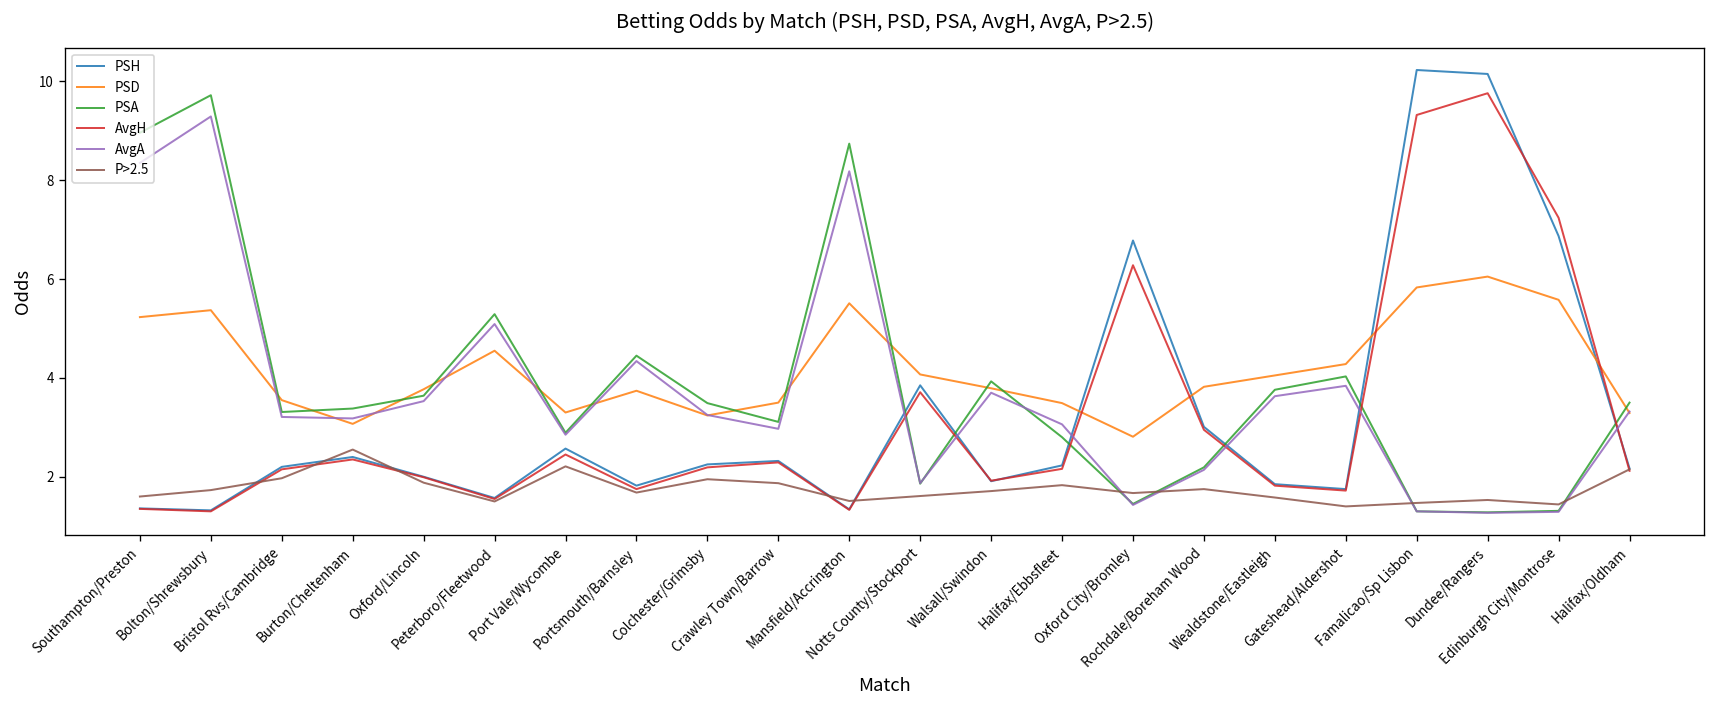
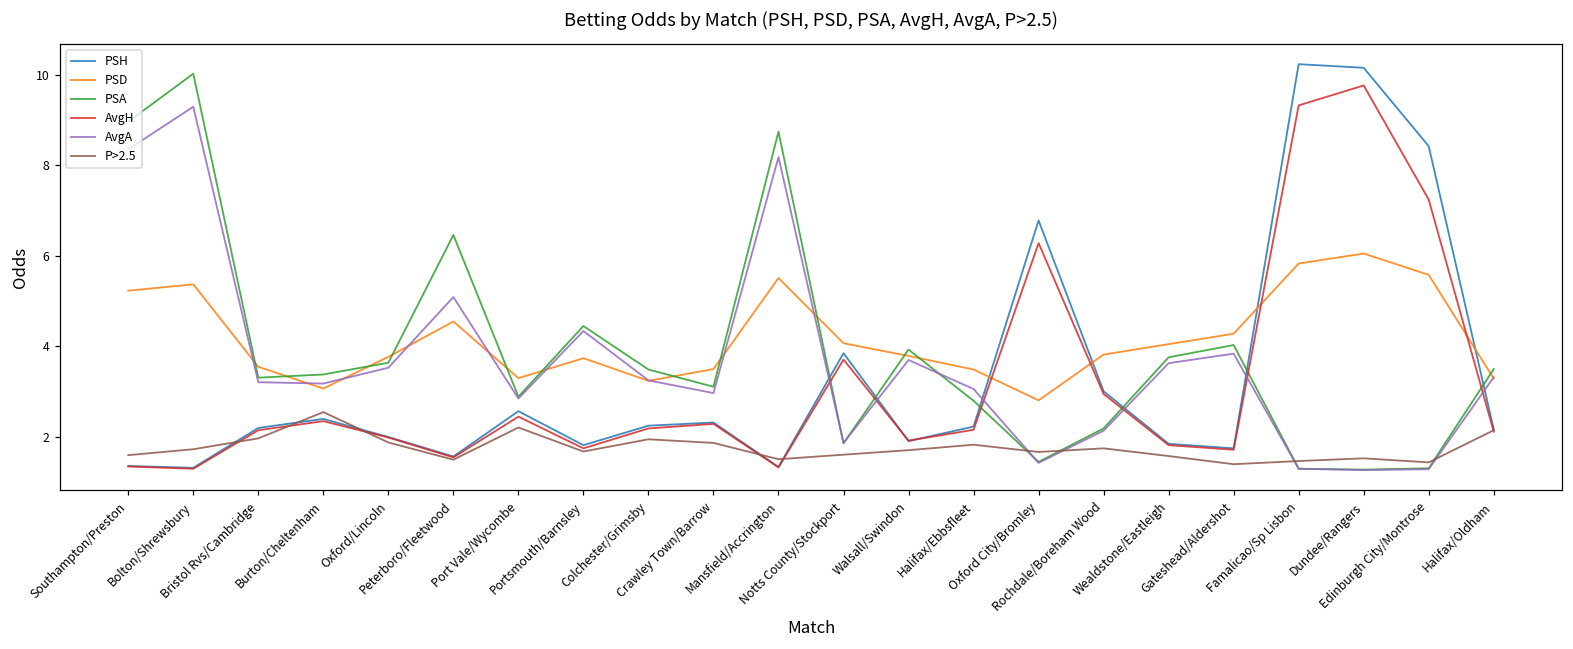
PSA, Bolton/Shrewsbury: 9.7 -> 10.0
PSA, Peterboro/Fleetwood: 5.3 -> 6.5
PSH, Edinburgh City/Montrose: 6.9 -> 8.4
